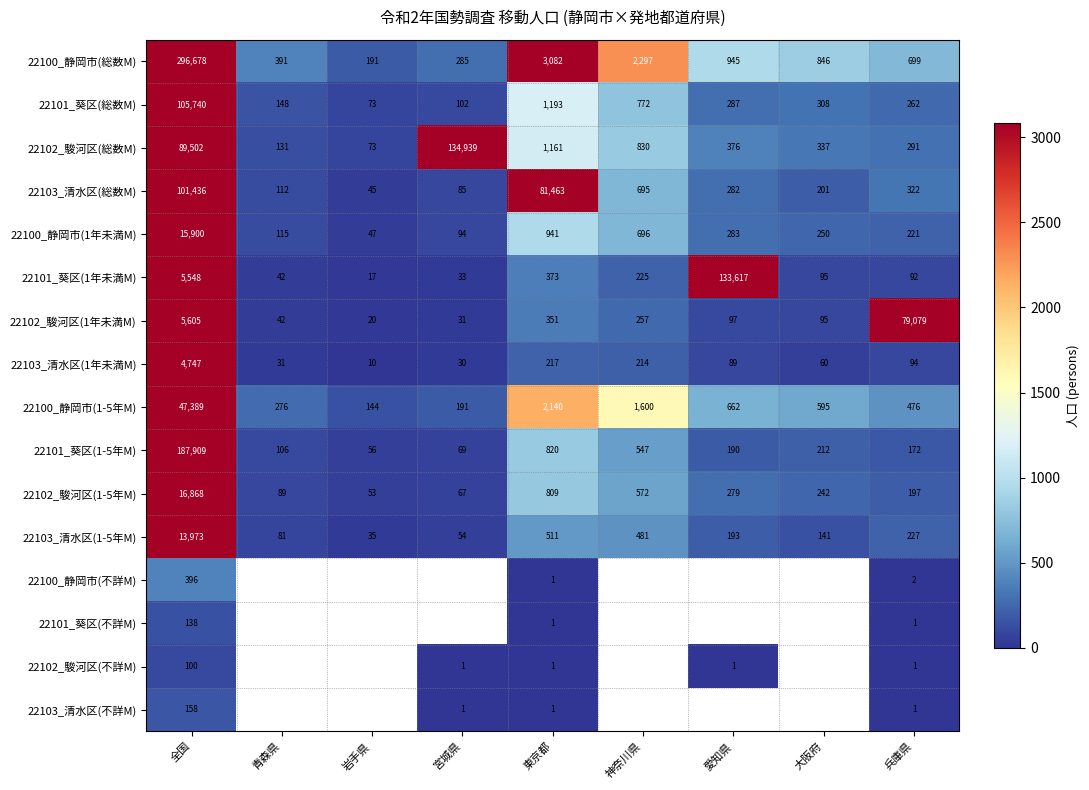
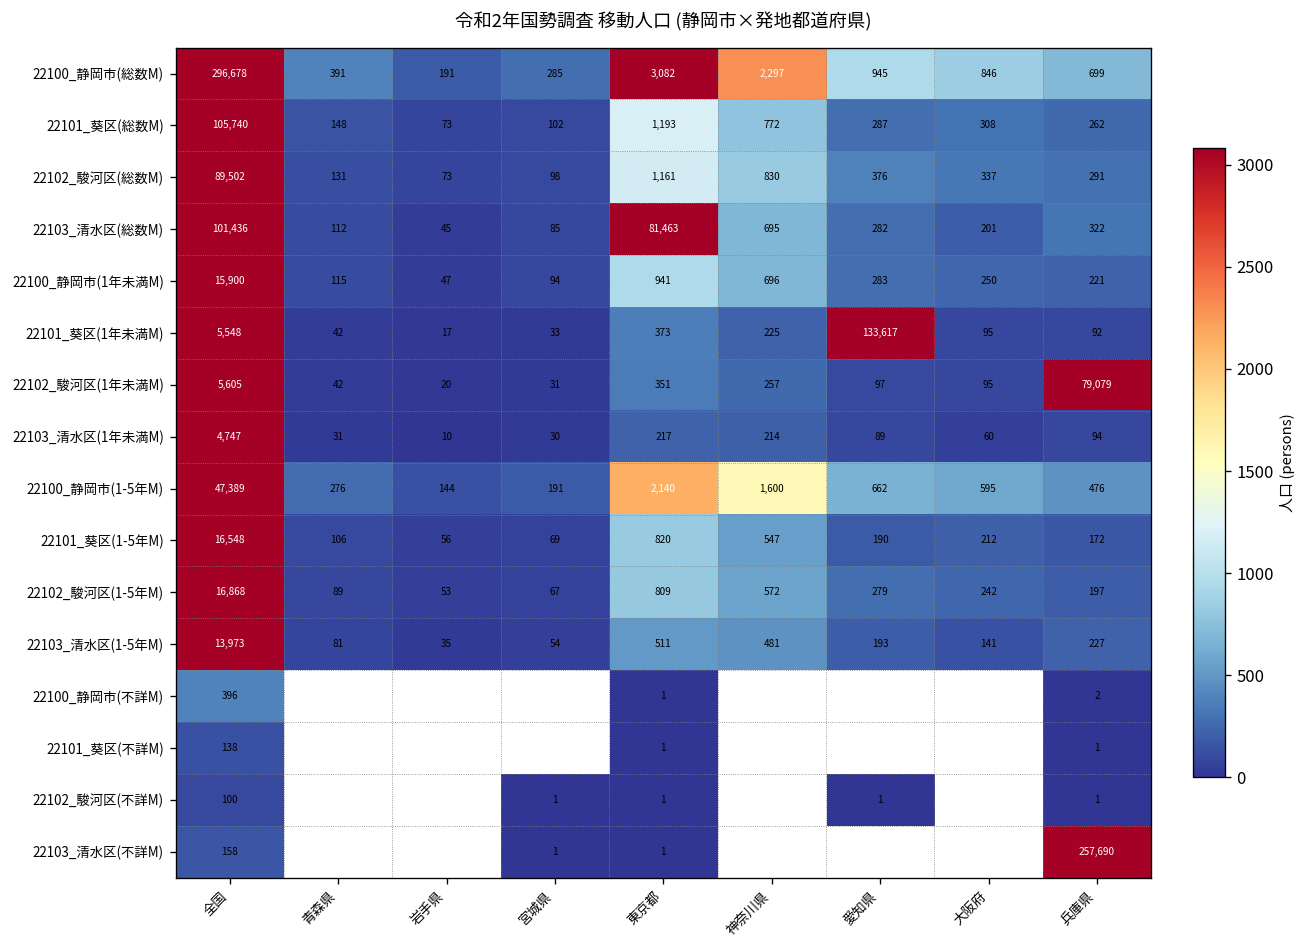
22102_駿河区(総数M), 宮城県: 134,939 -> 98
22101_葵区(1-5年M), 全国: 187,909 -> 16,548
22103_清水区(不詳M), 兵庫県: 1 -> 257,690
